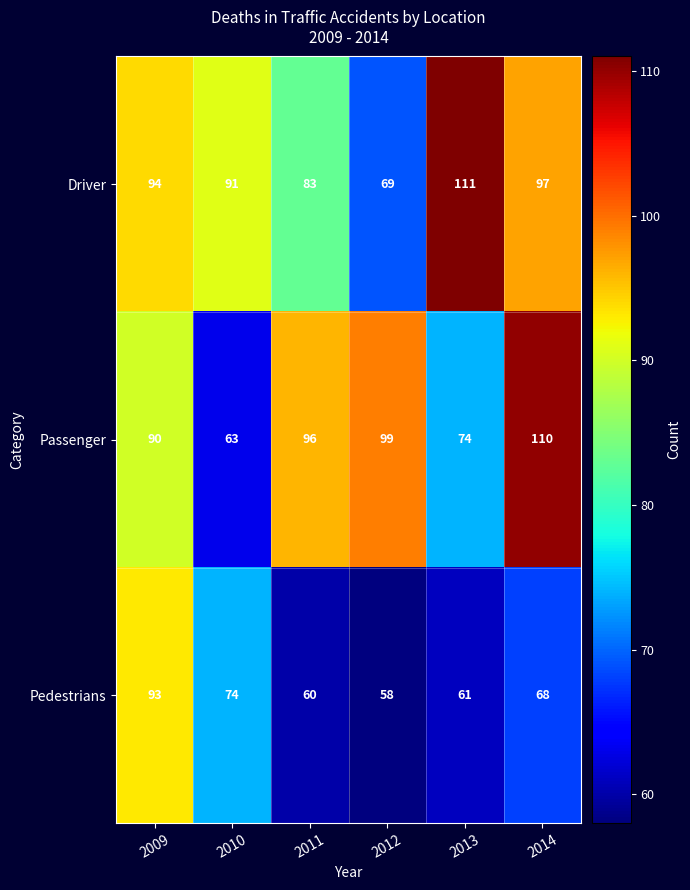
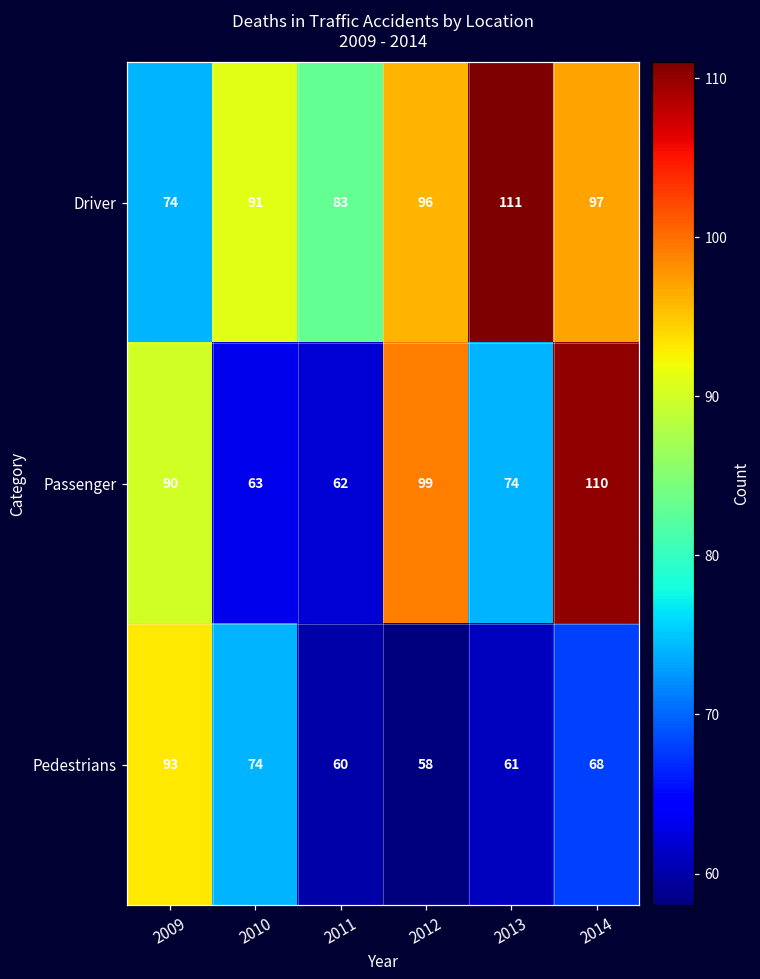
Driver, 2009: 94 -> 74
Driver, 2012: 69 -> 96
Passenger, 2011: 96 -> 62
